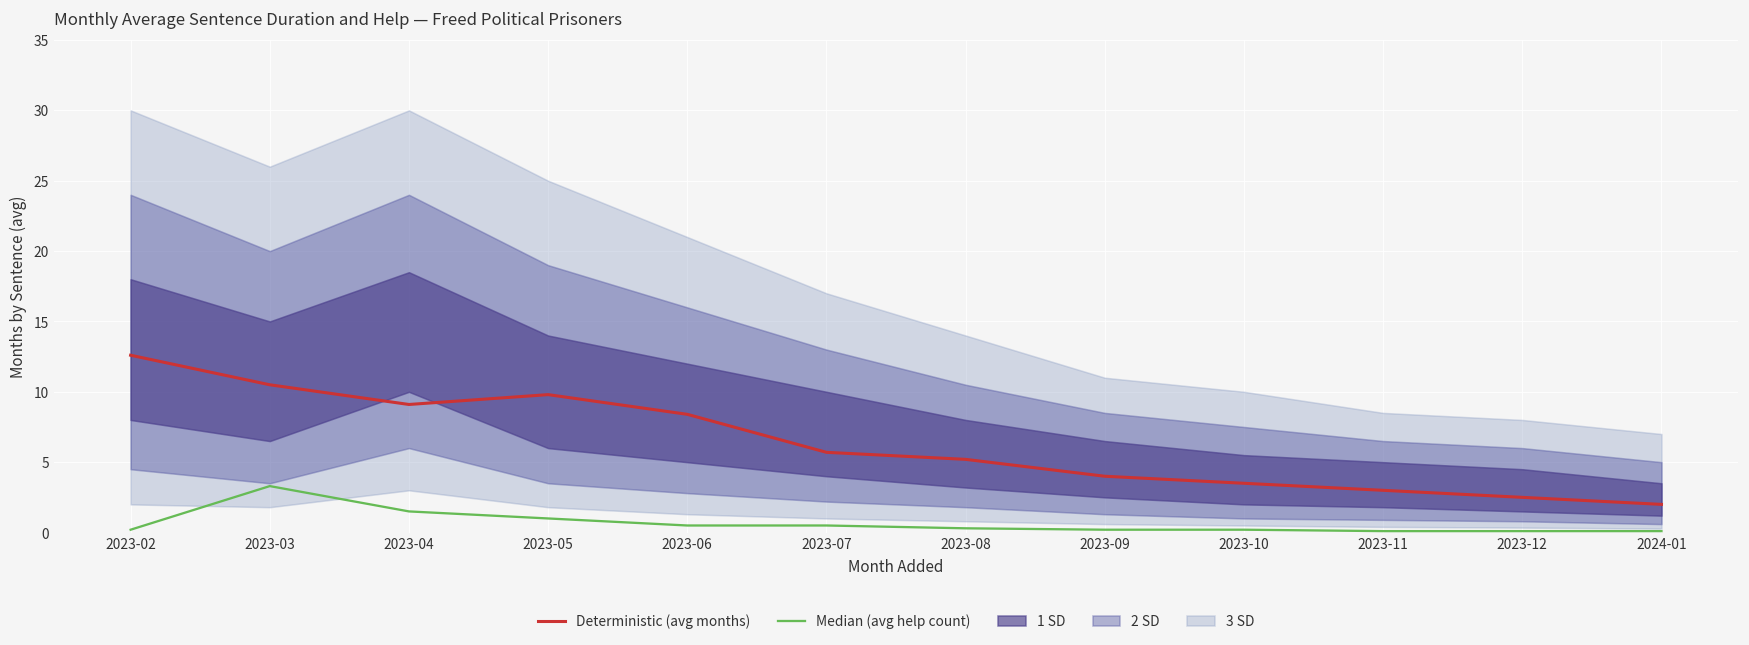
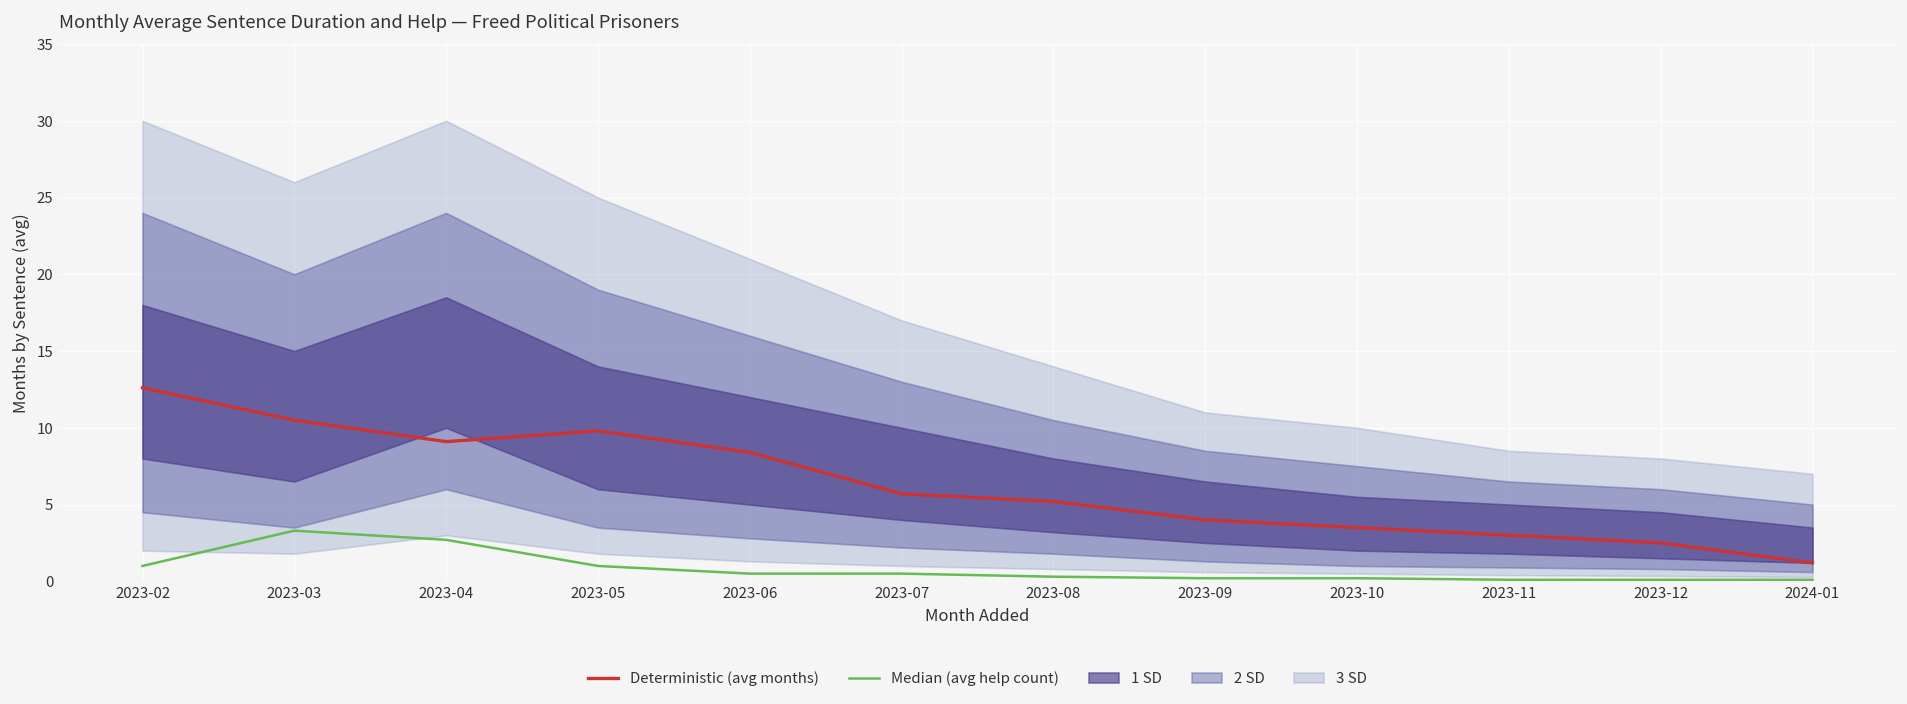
Median (avg help count), 2023-02: 0.2 -> 1.0
Median (avg help count), 2023-04: 1.5 -> 2.7
Deterministic (avg months), 2024-01: 2.0 -> 1.2
